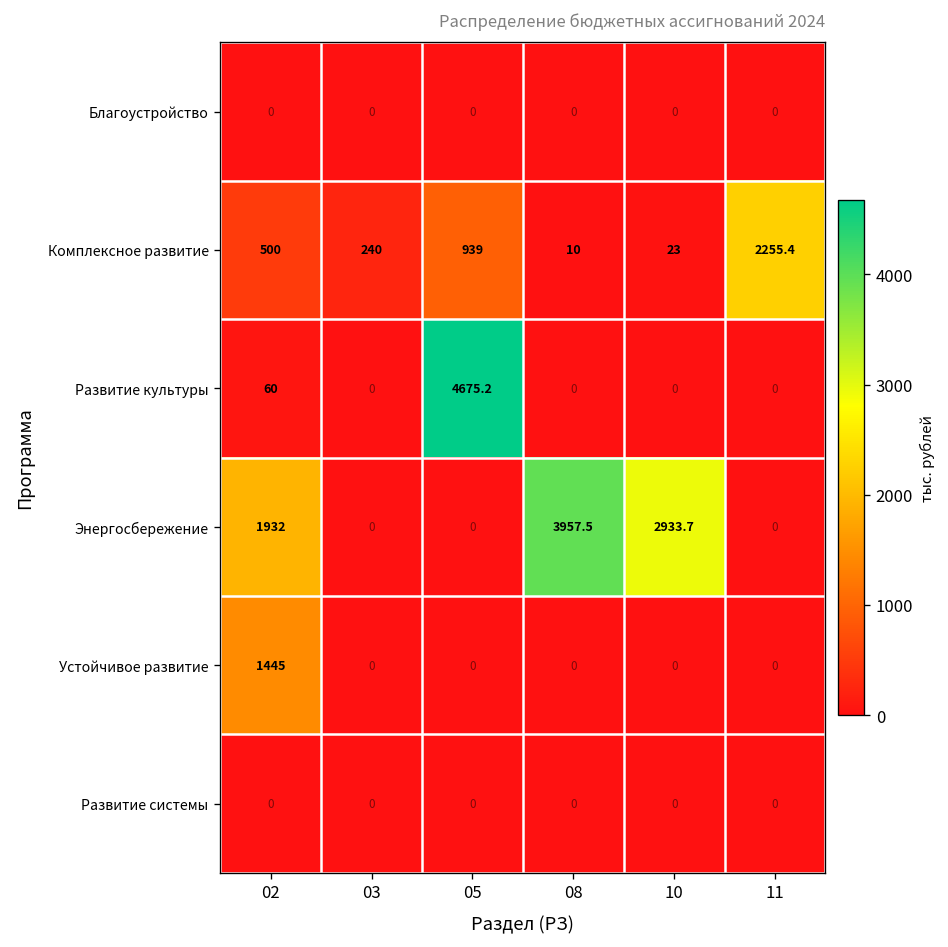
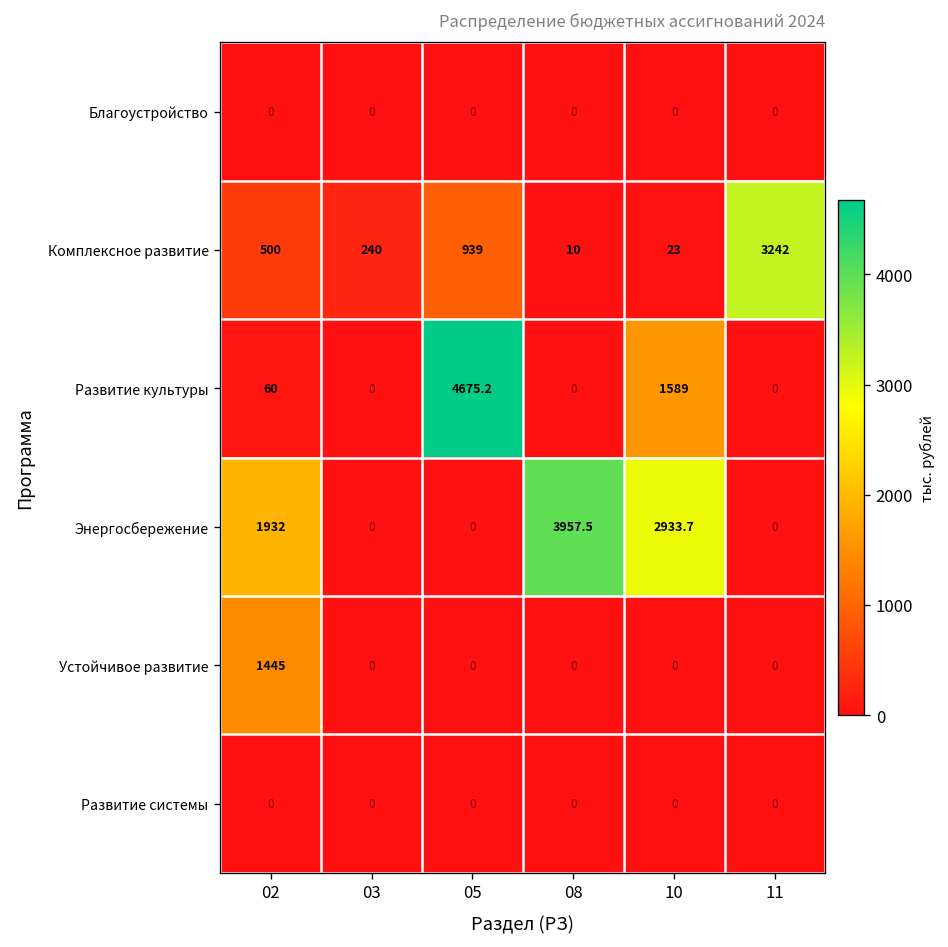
Комплексное развитие, 11: 2255.4 -> 3242
Развитие культуры, 10: 0 -> 1589
